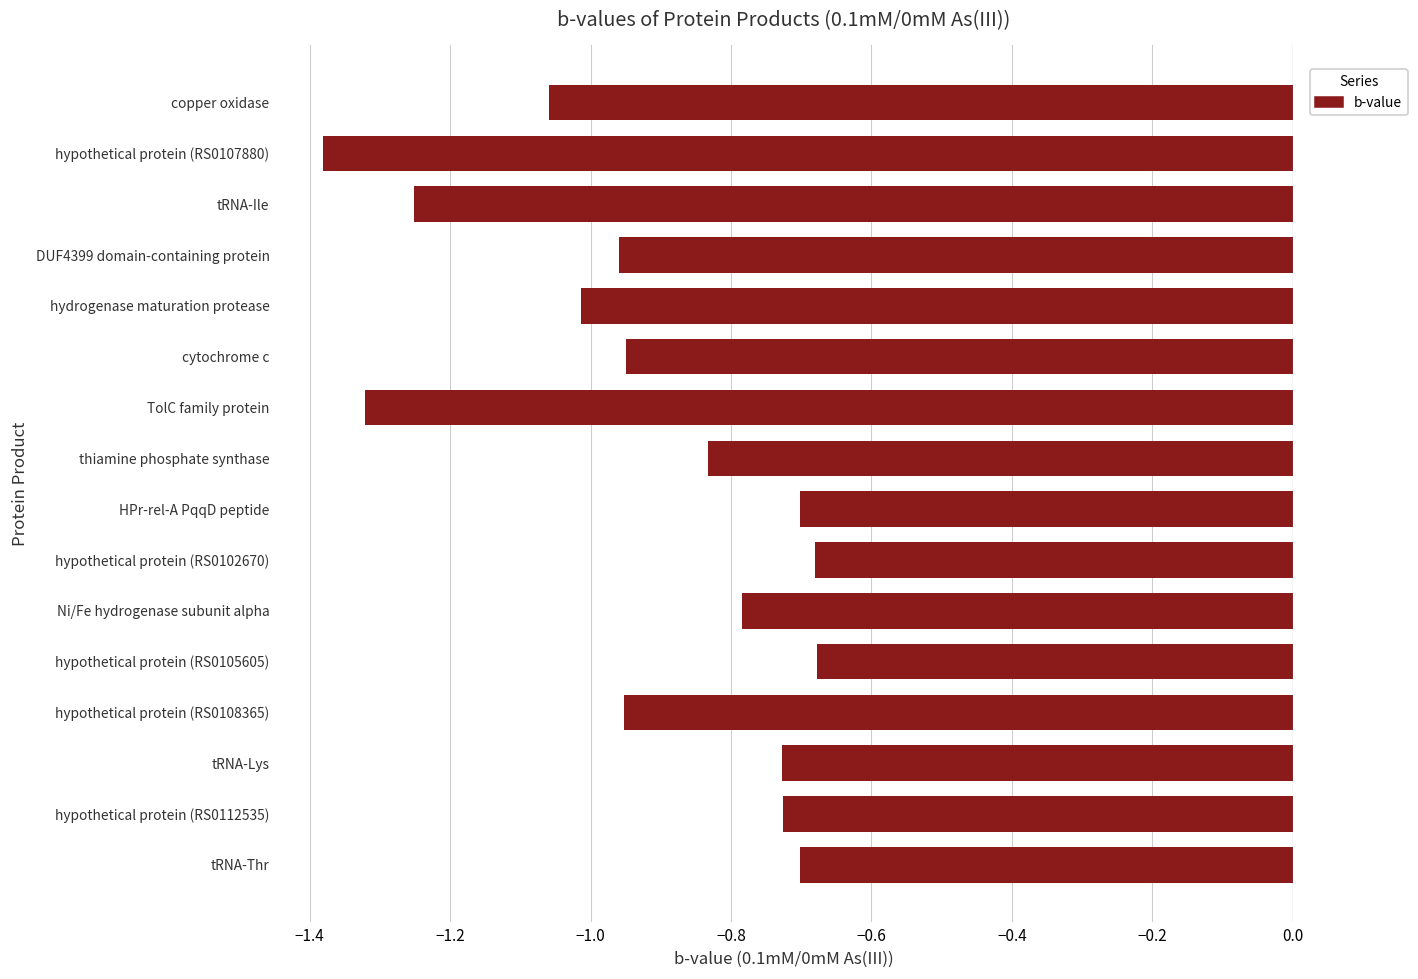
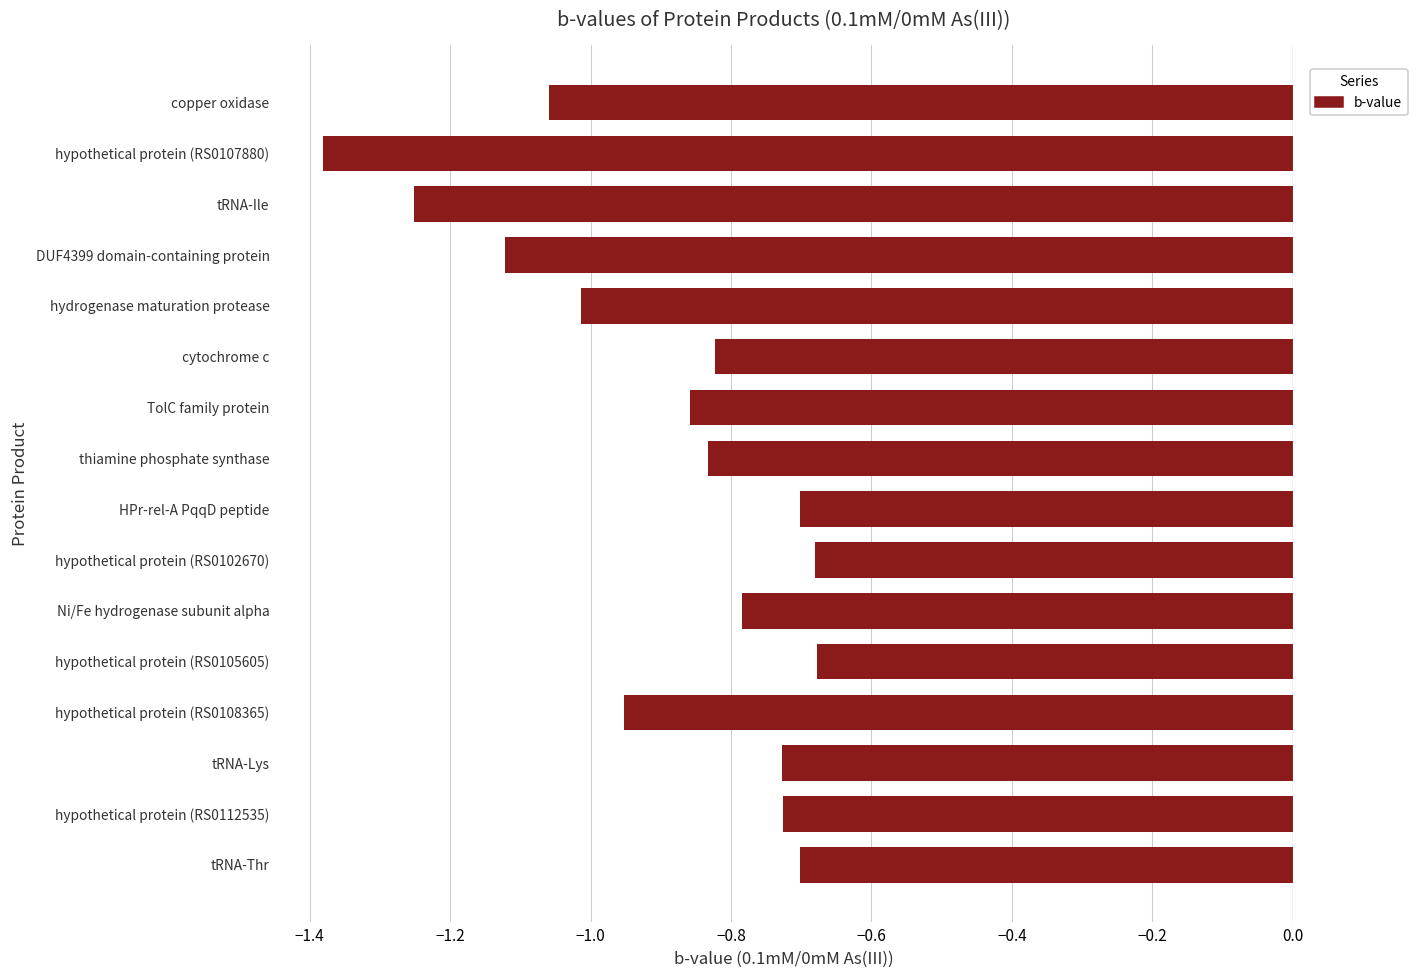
DUF4399 domain-containing protein: -0.96 -> -1.12
cytochrome c: -0.95 -> -0.82
TolC family protein: -1.32 -> -0.86
